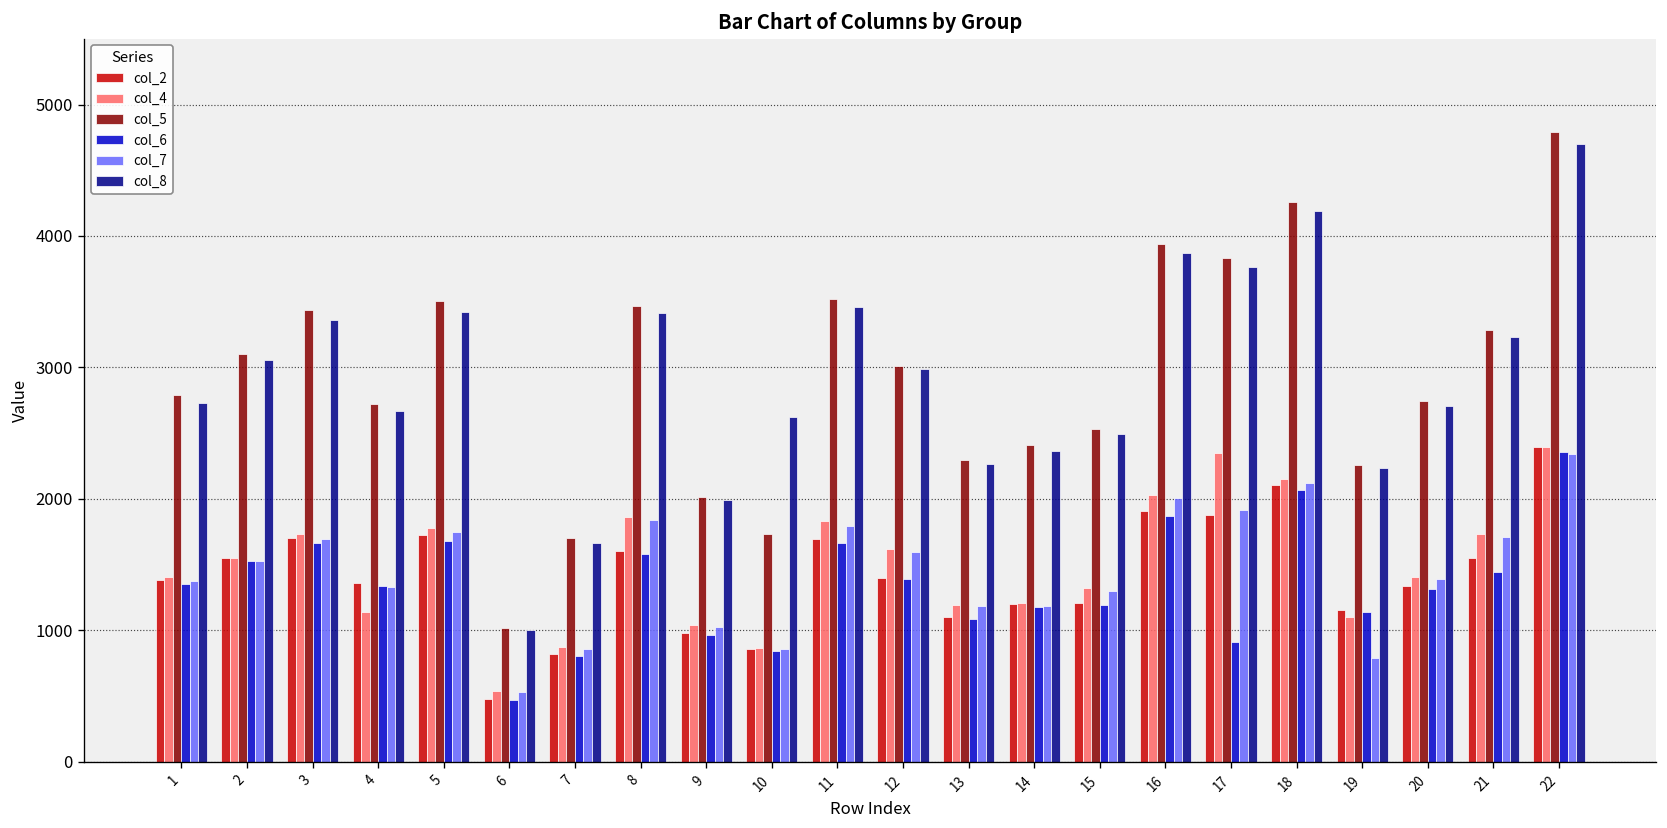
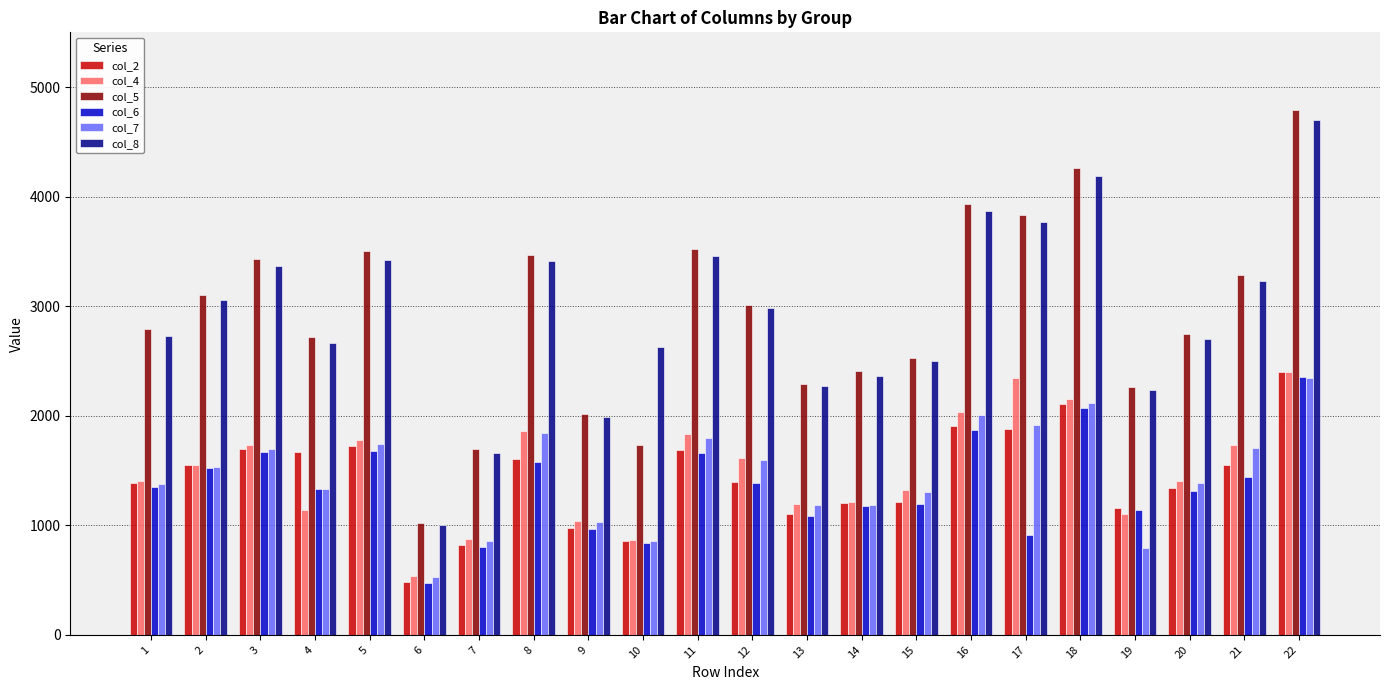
col_2, 4: 1360 -> 1670
